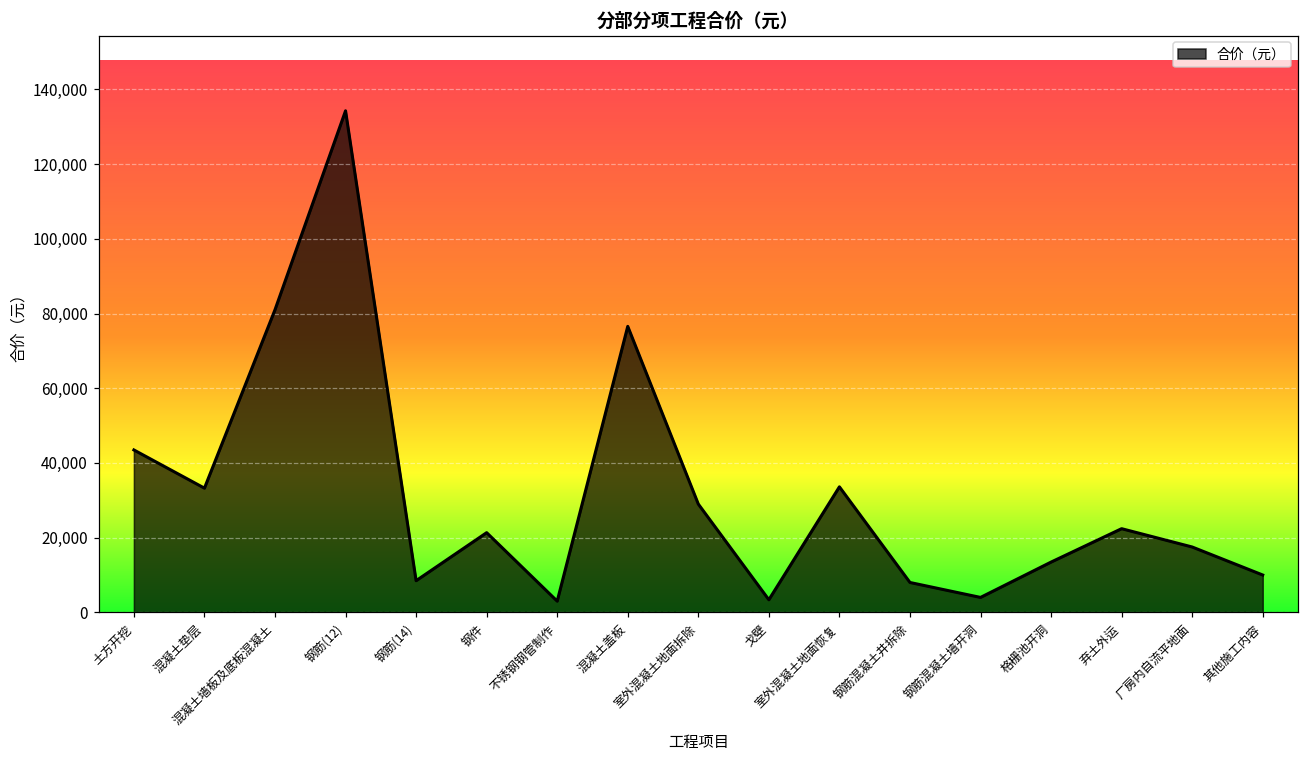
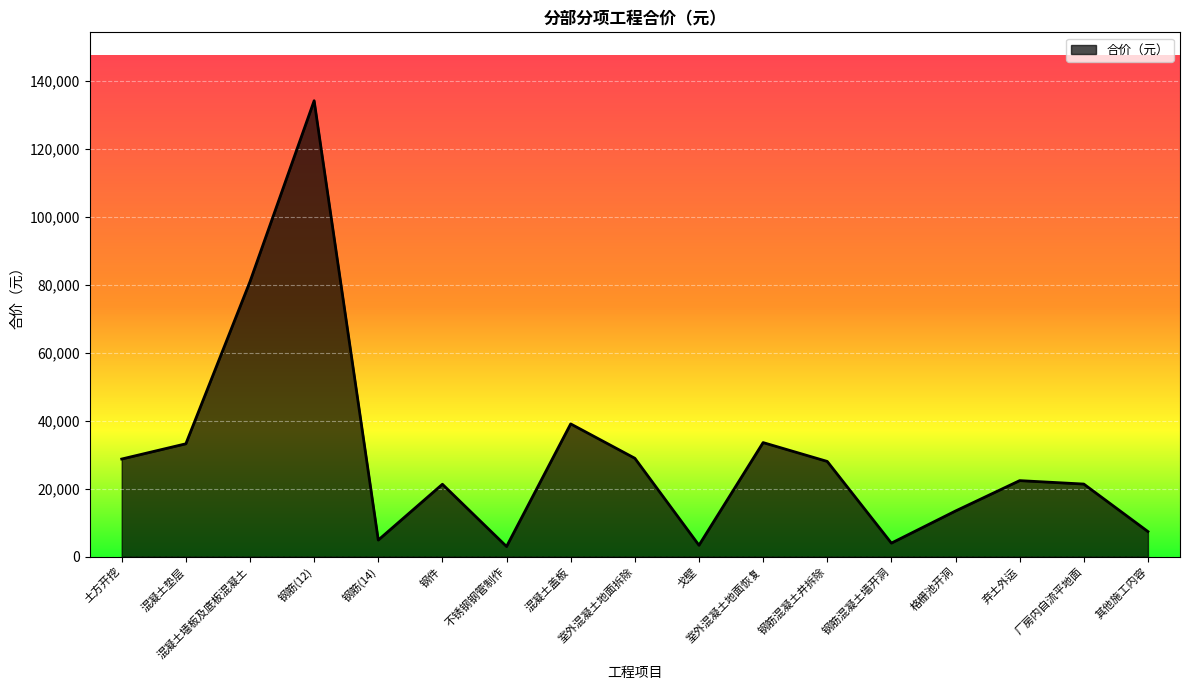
土方开挖: 43,000 -> 29,000
钢筋(14): 8,000 -> 5,000
混凝土盖板: 77,000 -> 39,000
钢筋混凝土井拆除: 8,000 -> 28,000
厂房内自流平地面: 18,000 -> 21,000
其他施工内容: 10,000 -> 7,000
